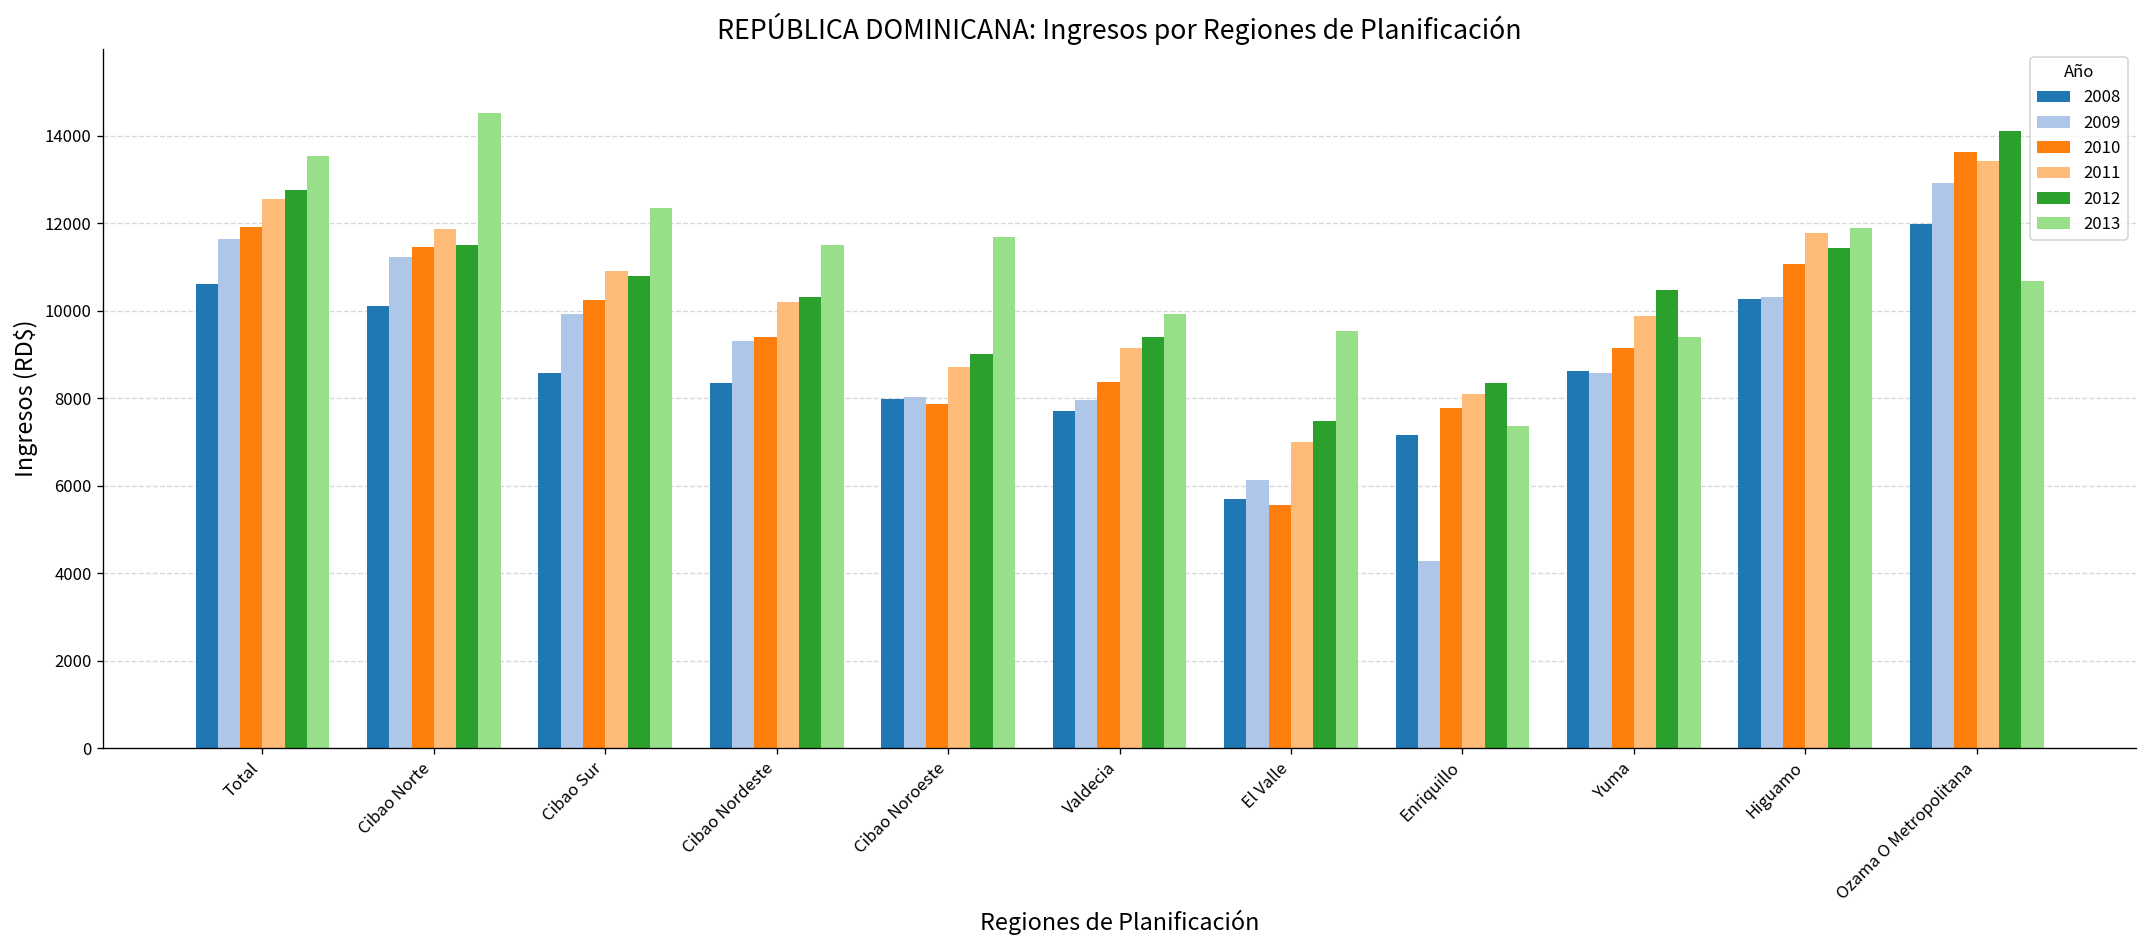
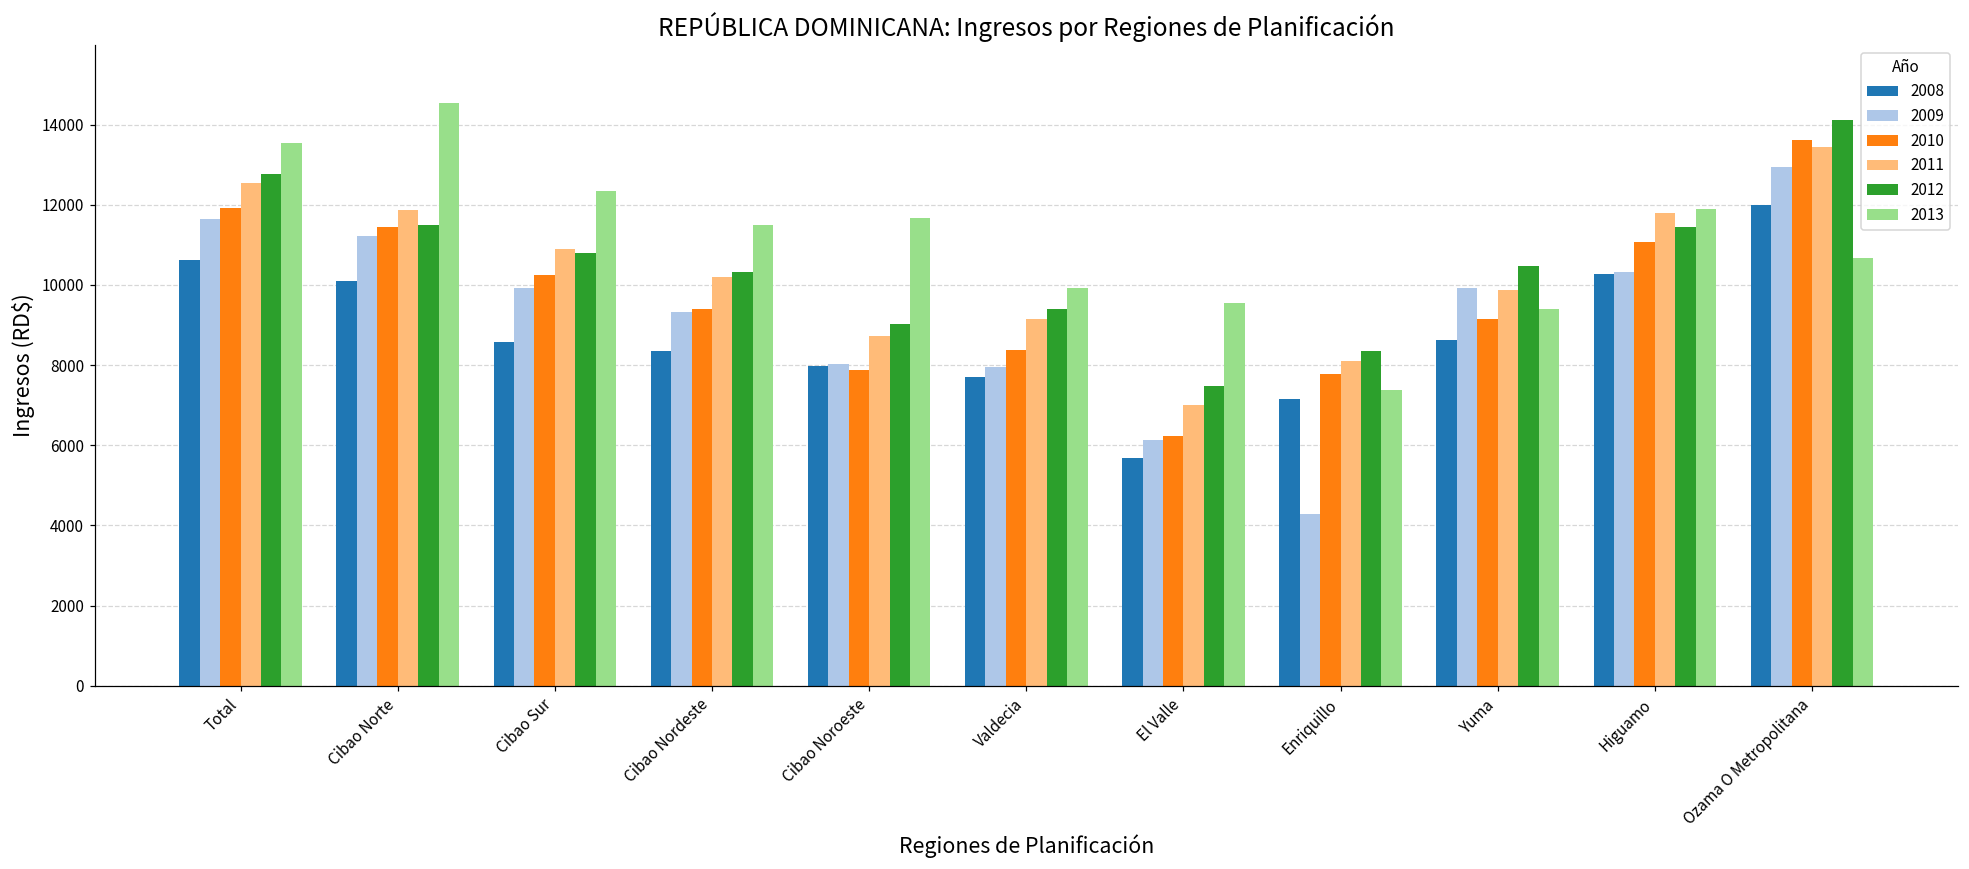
2010, El Valle: 5600 -> 6200
2009, Yuma: 8600 -> 9900
